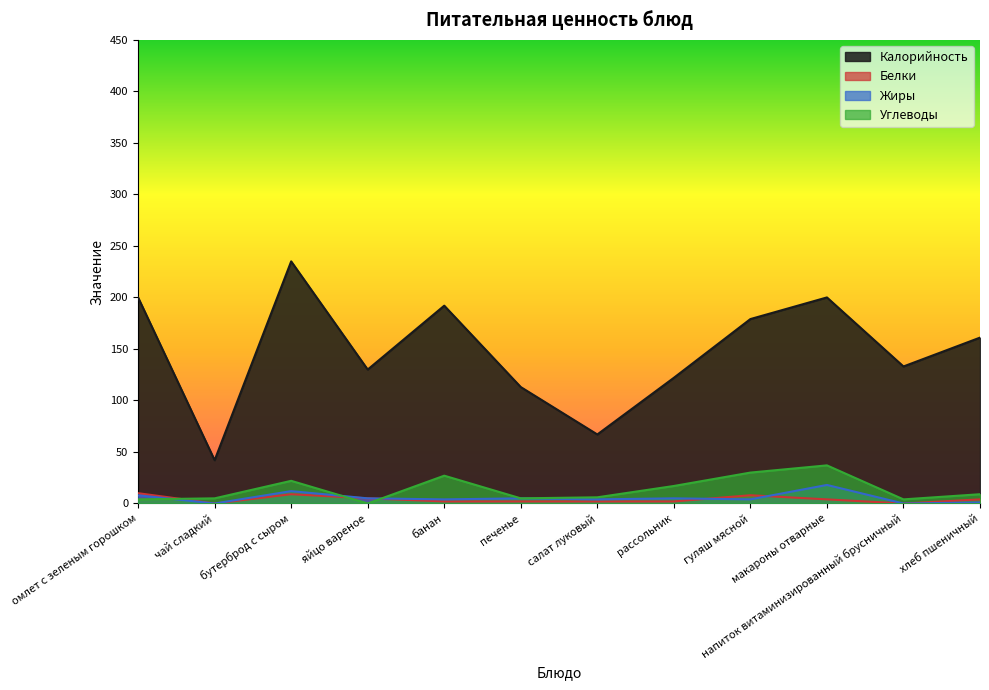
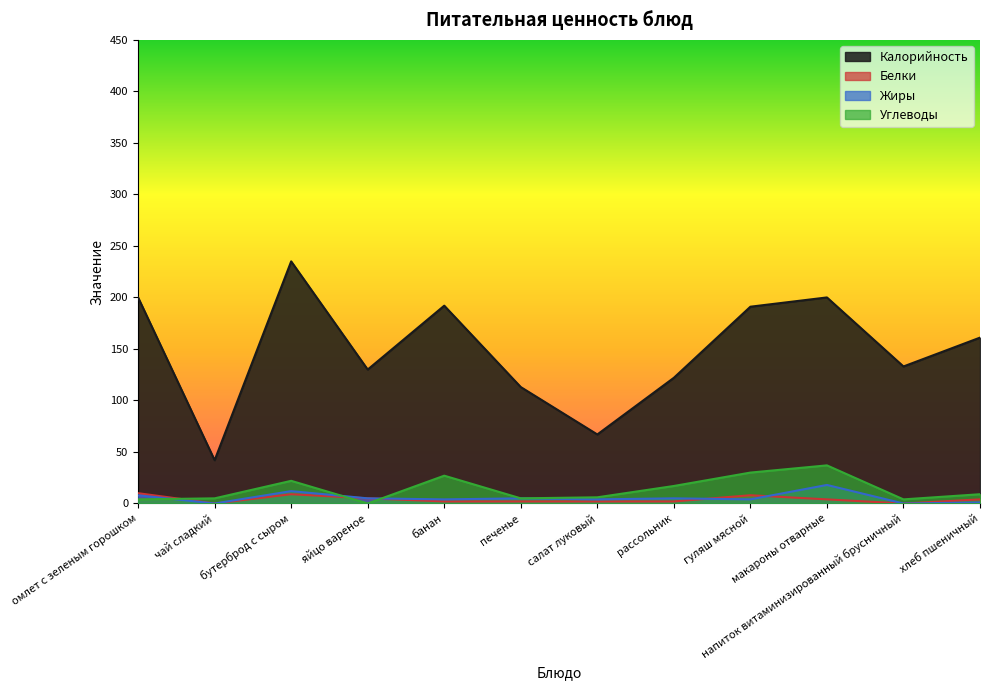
Калорийность, гуляш мясной: 179 -> 191
